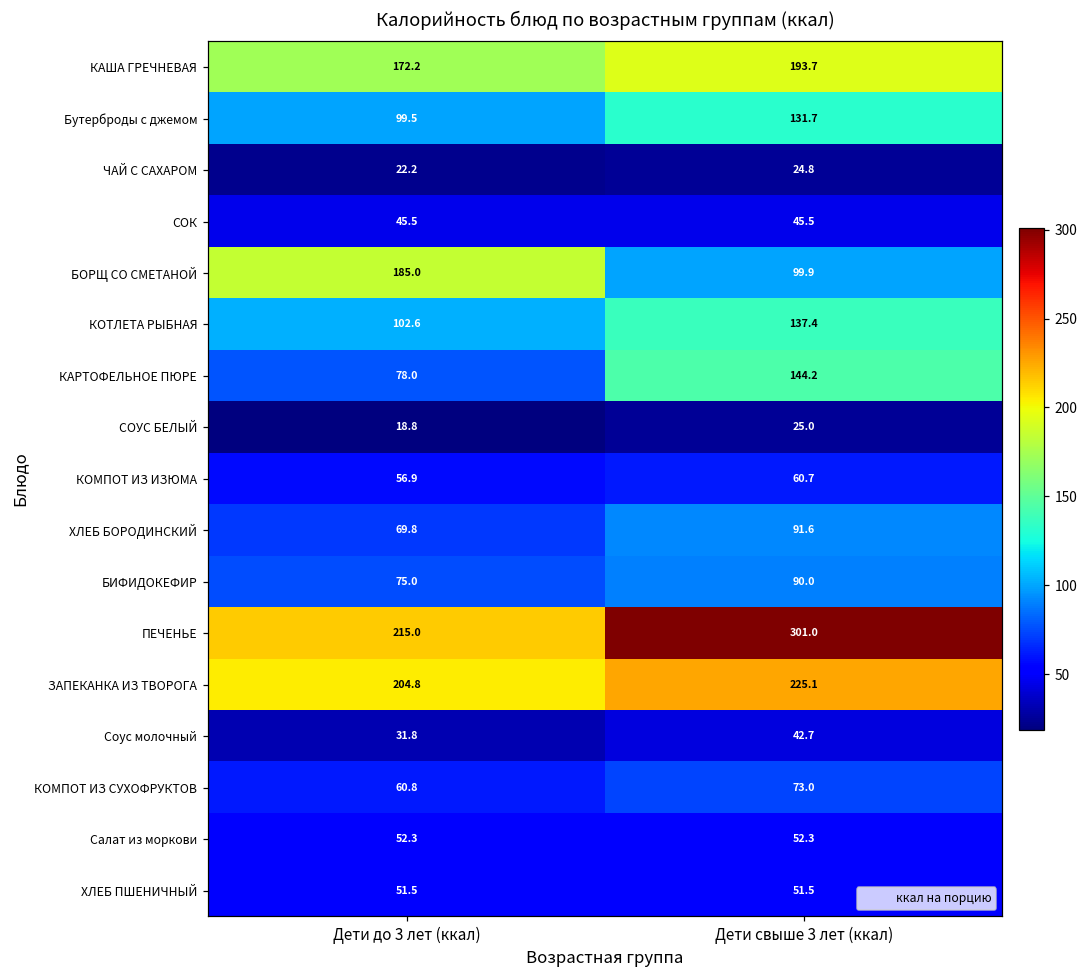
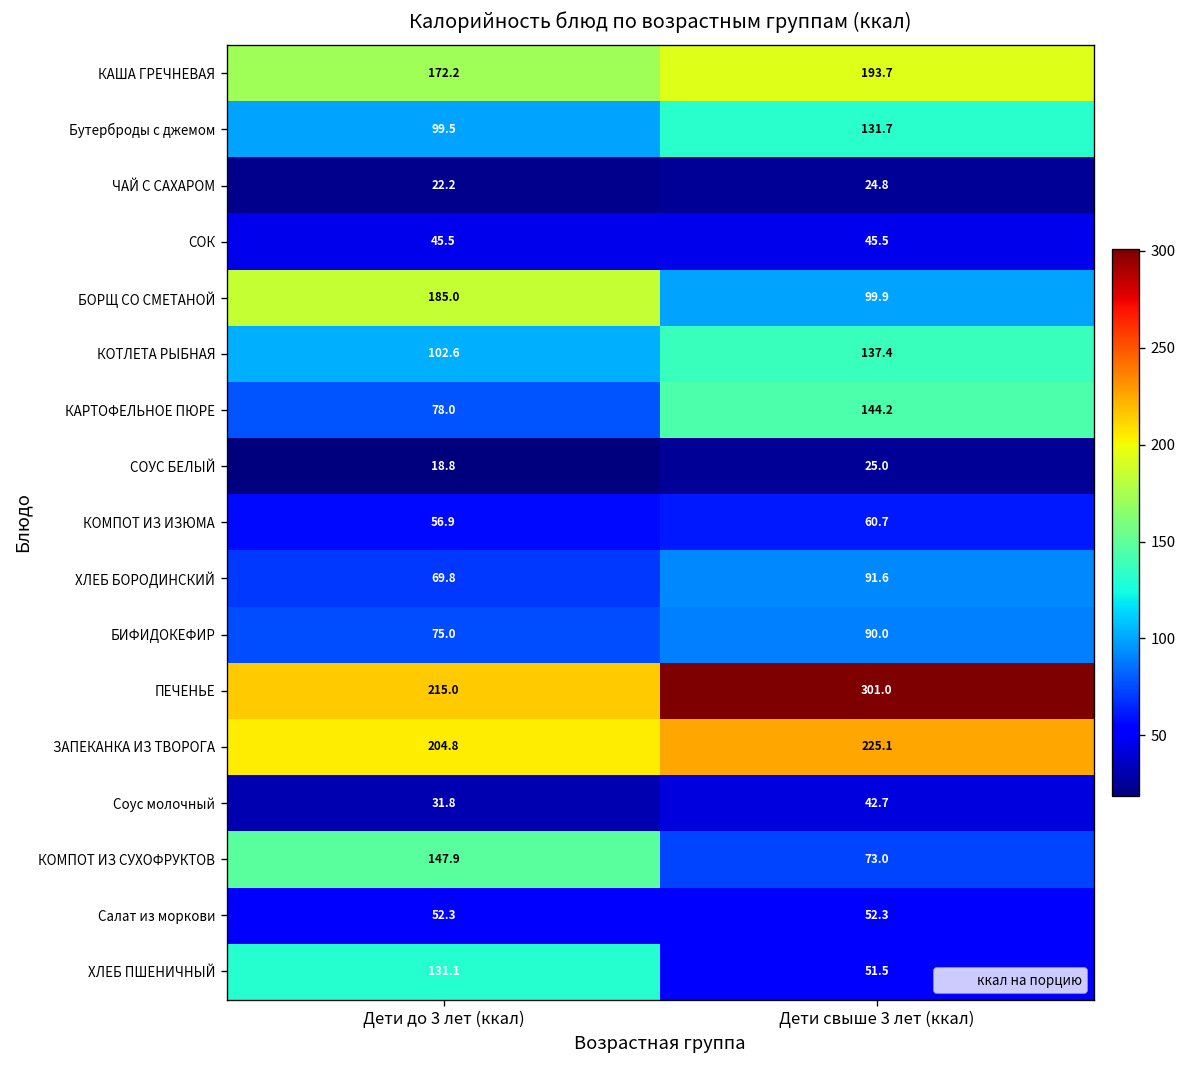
КОМПОТ ИЗ СУХОФРУКТОВ, Дети до 3 лет (ккал): 60.8 -> 147.9
ХЛЕБ ПШЕНИЧНЫЙ, Дети до 3 лет (ккал): 51.5 -> 131.1
